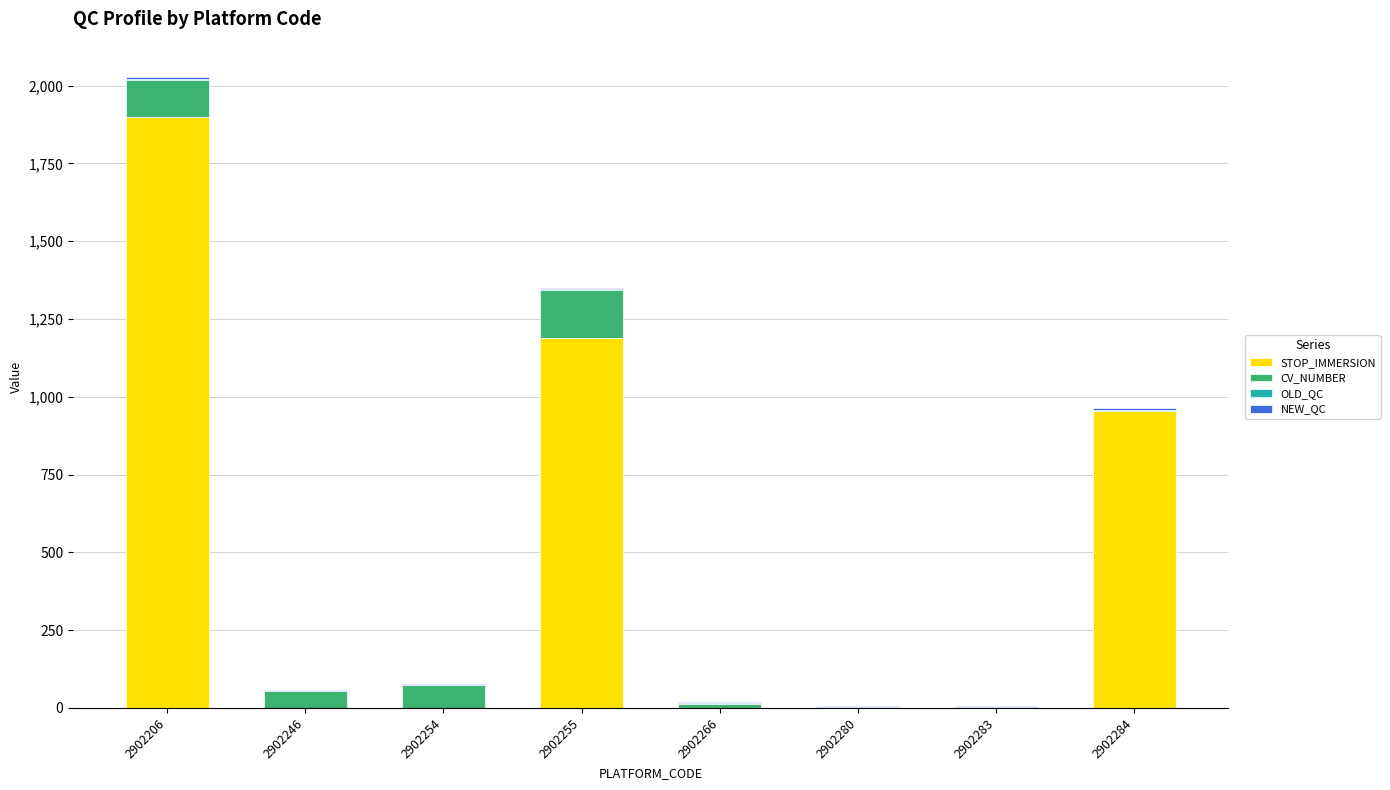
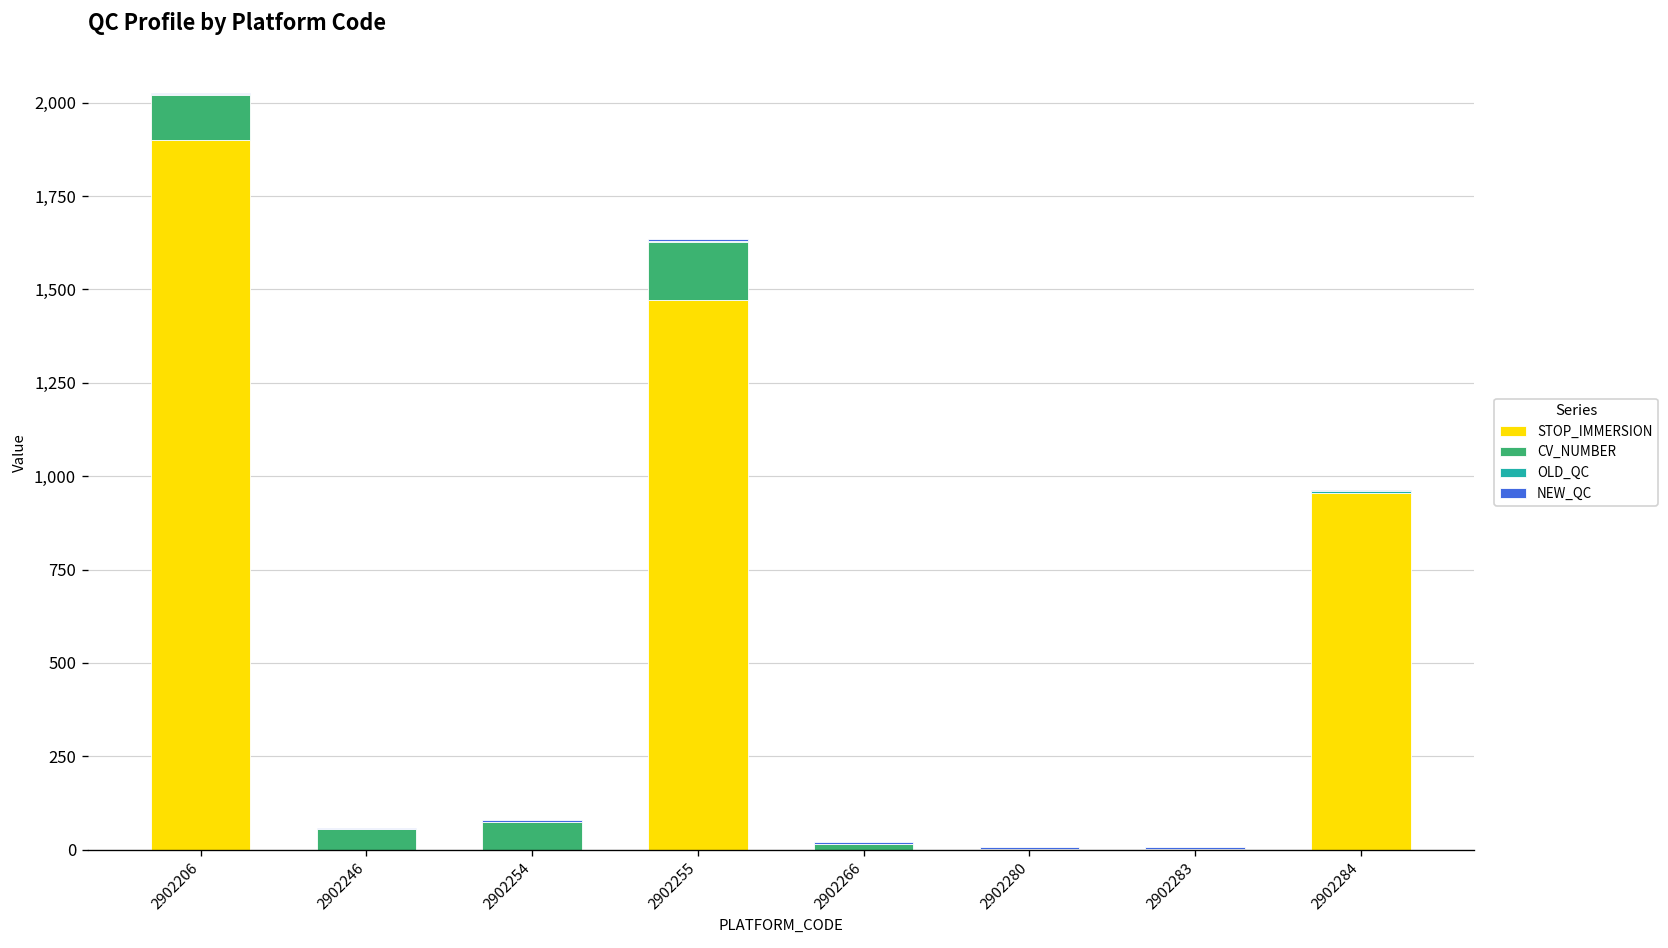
STOP_IMMERSION, 2902255: 1,190 -> 1,470
